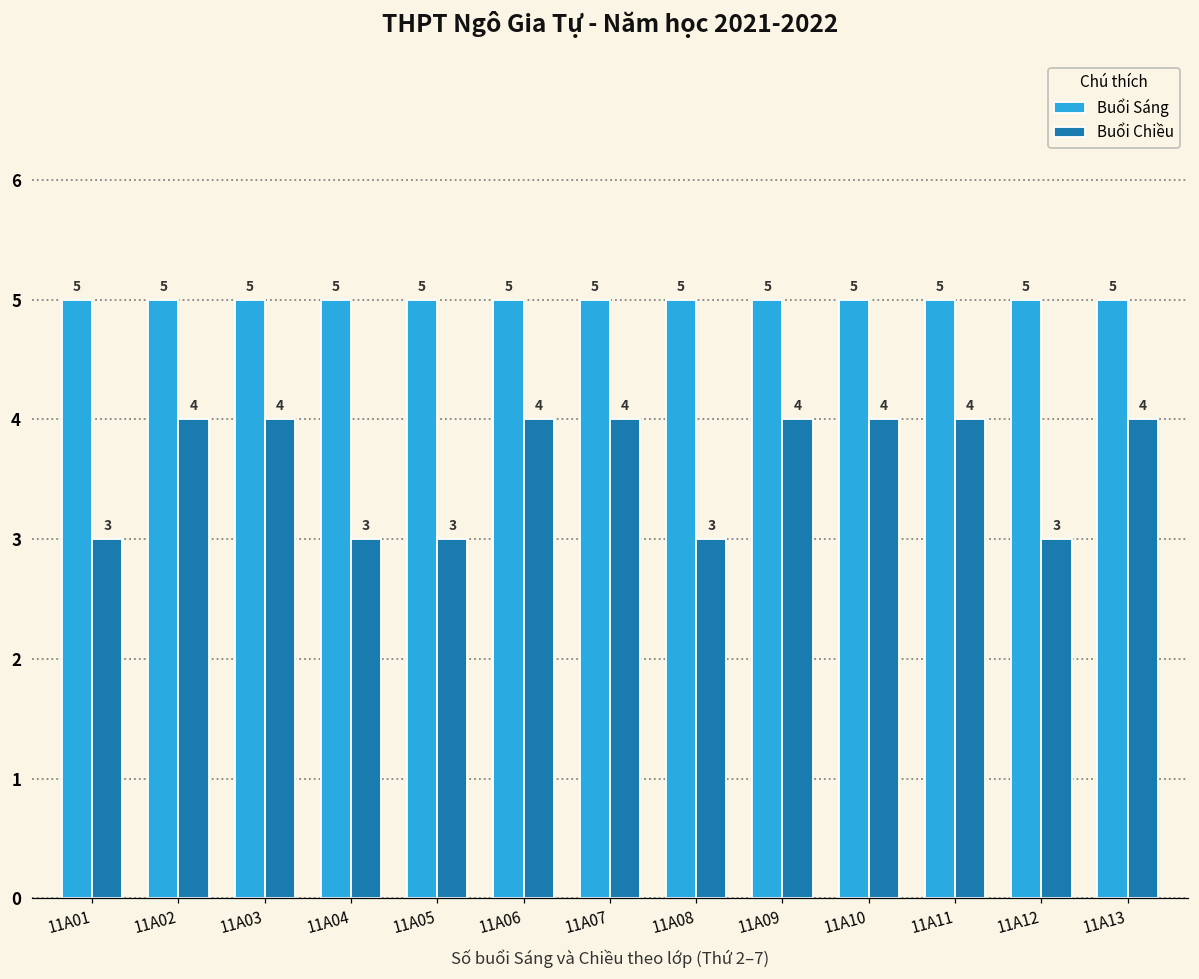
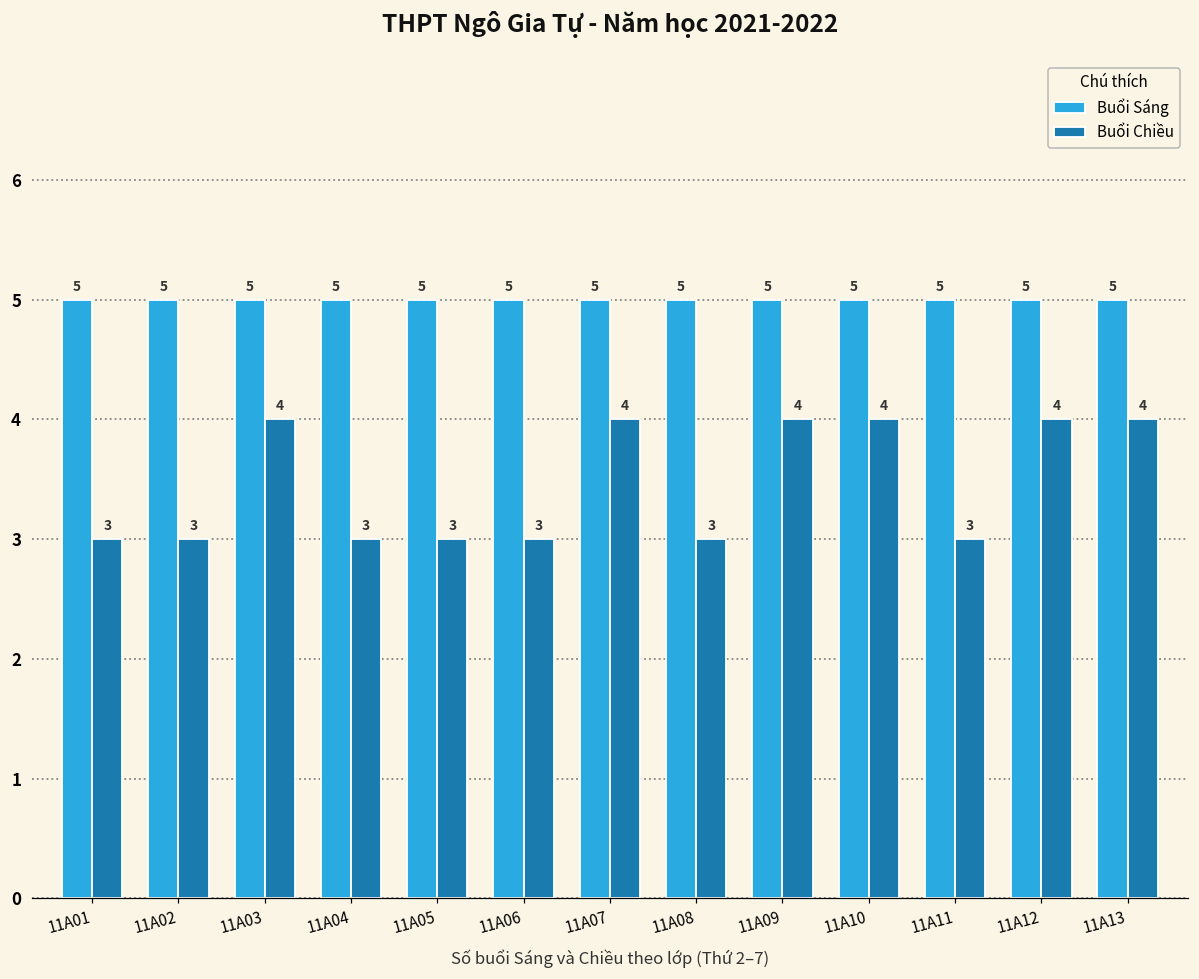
Buổi Chiều, 11A02: 4 -> 3
Buổi Chiều, 11A06: 4 -> 3
Buổi Chiều, 11A11: 4 -> 3
Buổi Chiều, 11A12: 3 -> 4
